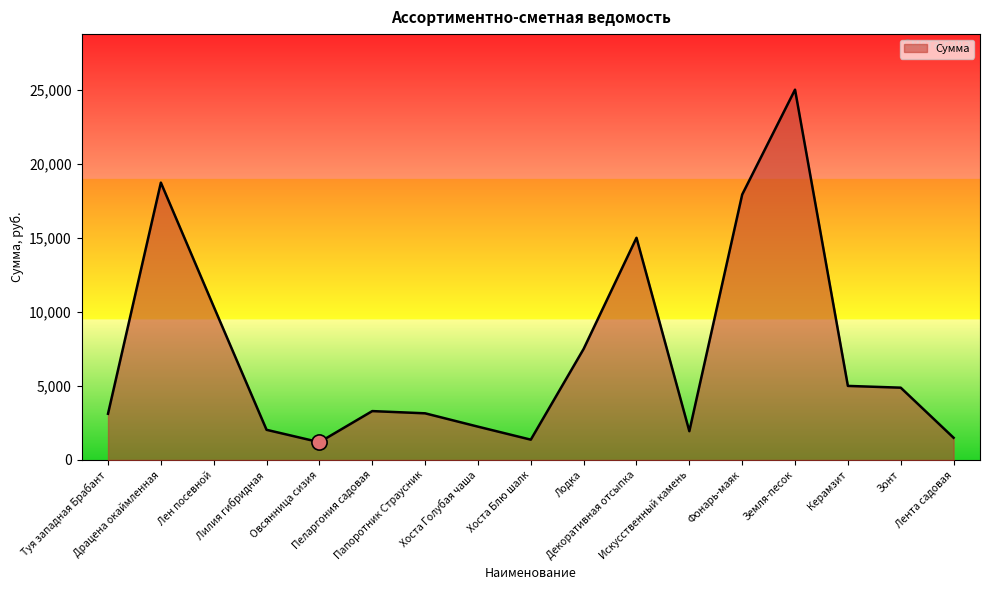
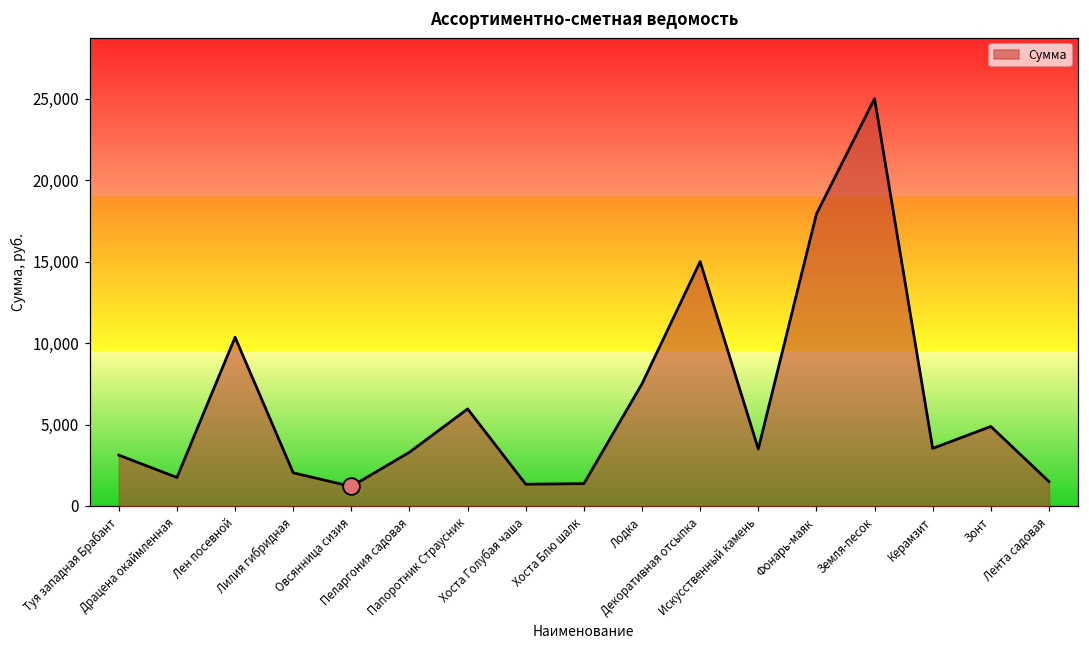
Сумма, Драцена окаймленная: 18,700 -> 1,800
Сумма, Папоротник Страусник: 3,200 -> 6,000
Сумма, Хоста Голубая чаша: 2,300 -> 1,300
Сумма, Искусственный камень: 1,900 -> 3,500
Сумма, Керамзит: 5,000 -> 3,500
